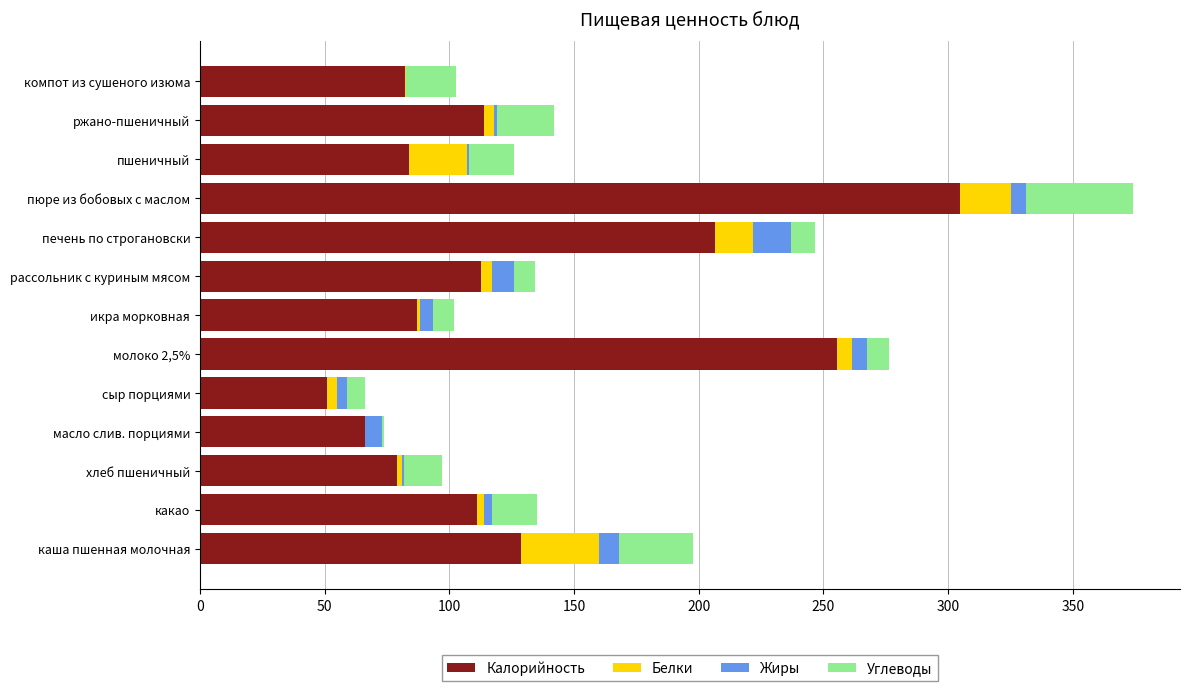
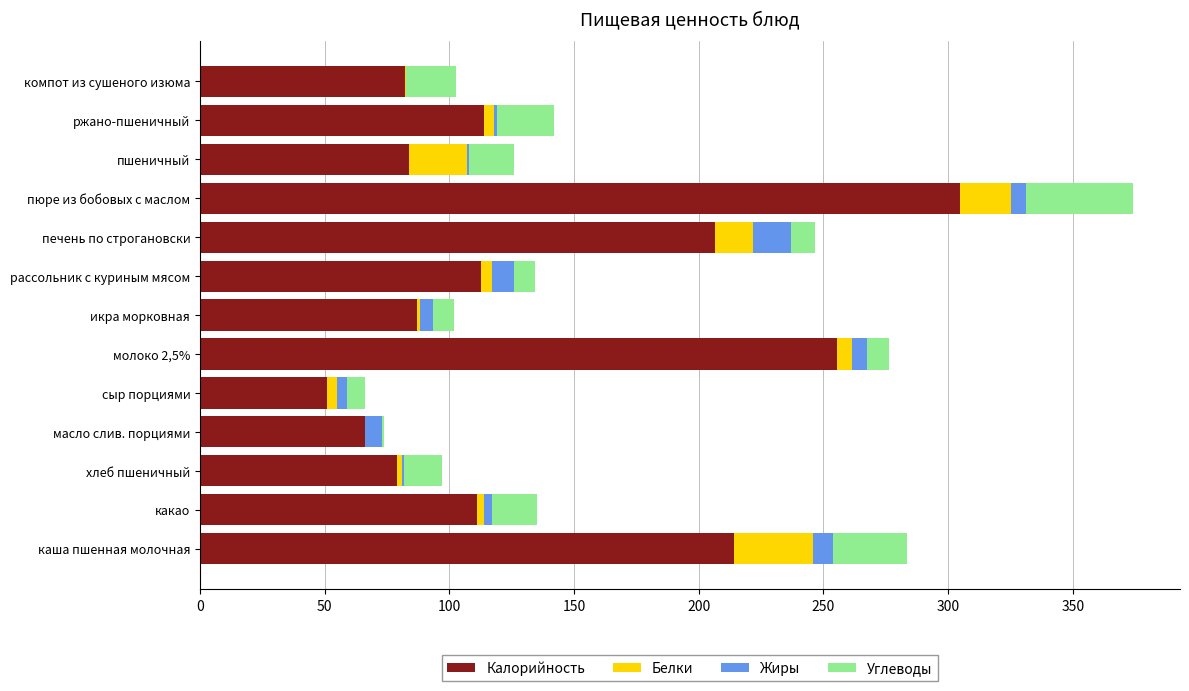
Калорийность, каша пшенная молочная: 129 -> 214
